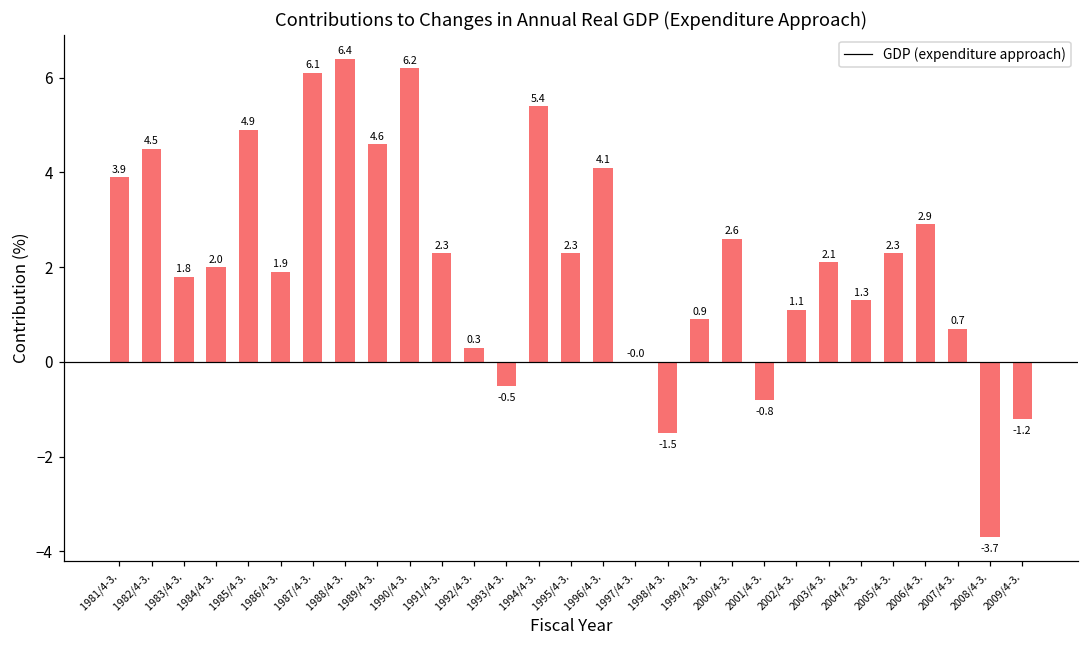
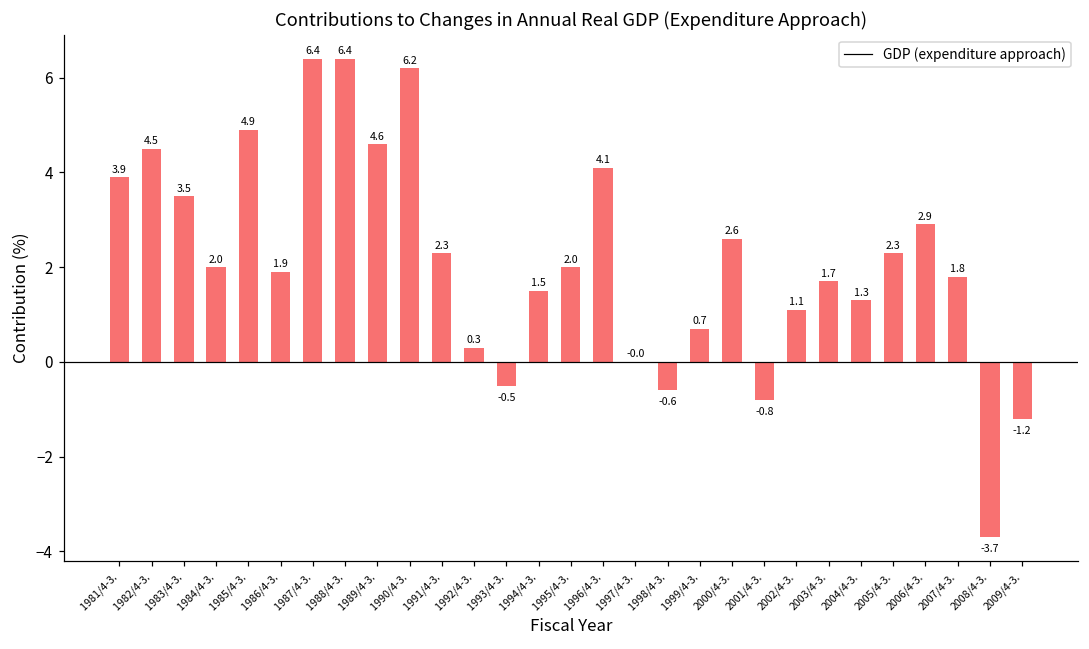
1983/4-3.: 1.8 -> 3.5
1987/4-3.: 6.1 -> 6.4
1994/4-3.: 5.4 -> 1.5
1995/4-3.: 2.3 -> 2.0
1998/4-3.: -1.5 -> -0.6
1999/4-3.: 0.9 -> 0.7
2003/4-3.: 2.1 -> 1.7
2007/4-3.: 0.7 -> 1.8
